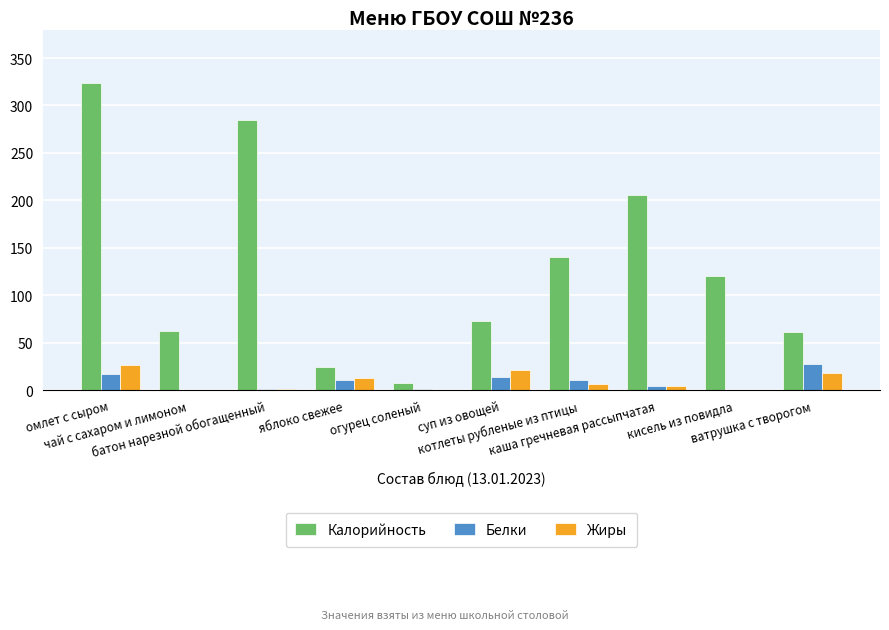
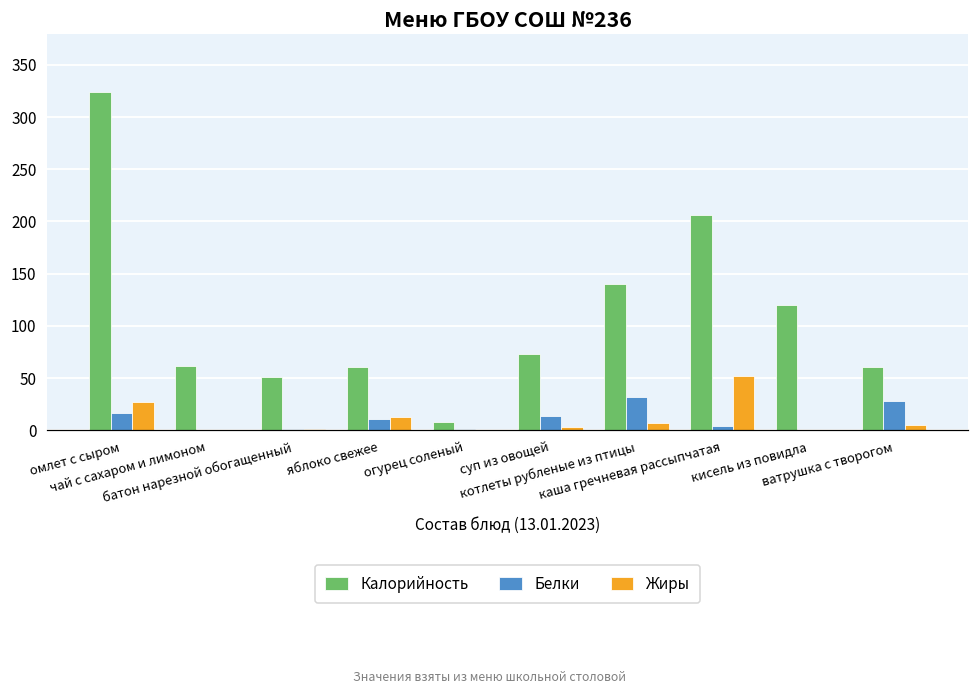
Калорийность, батон нарезной обогащенный: 290 -> 50
Калорийность, яблоко свежее: 30 -> 60
Жиры, суп из овощей: 20 -> 0
Белки, котлеты рубленые из птицы: 10 -> 30
Жиры, каша гречневая рассыпчатая: 10 -> 50
Жиры, ватрушка с творогом: 20 -> 10
